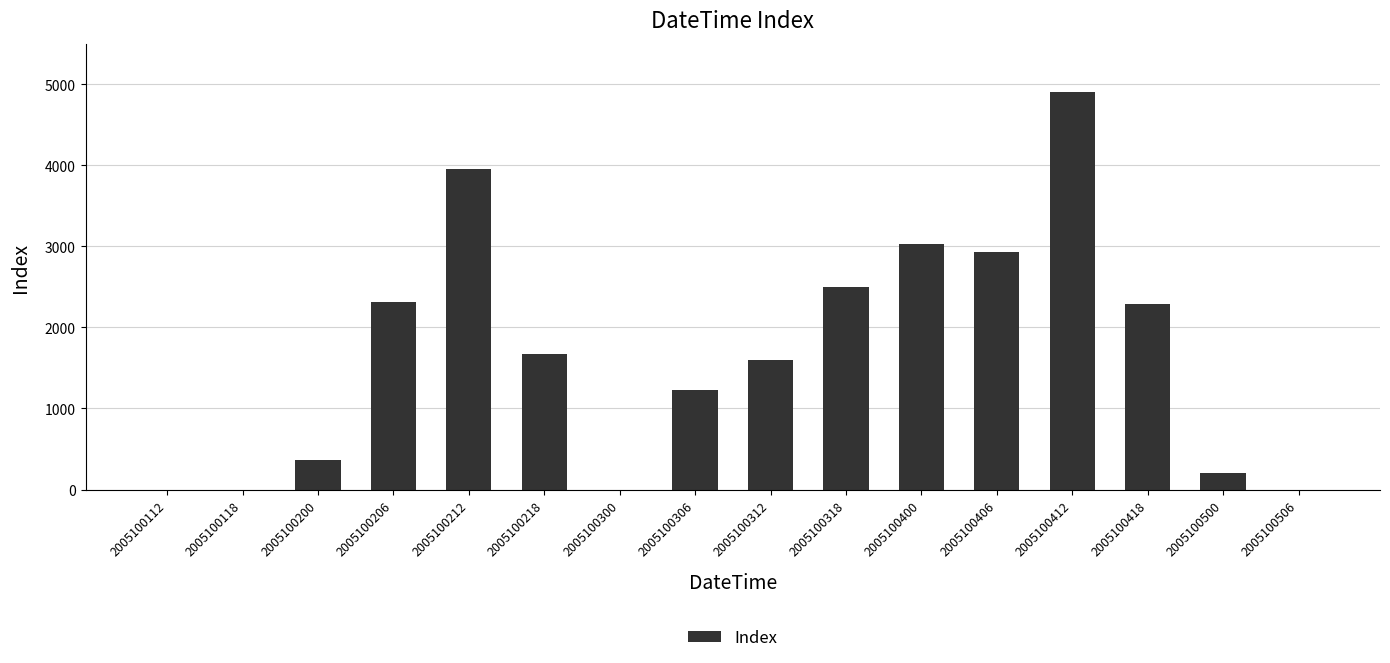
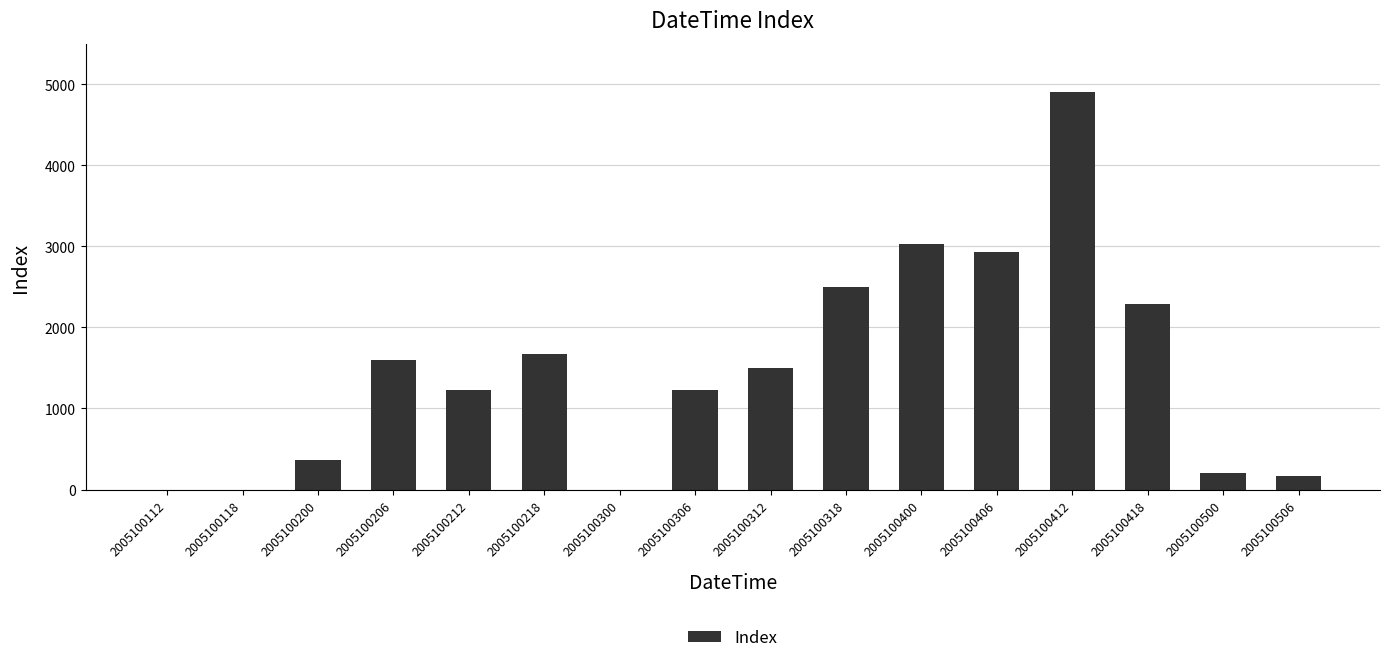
2005100206: 2300 -> 1600
2005100212: 4000 -> 1200
2005100312: 1600 -> 1500
2005100506: 0 -> 200
